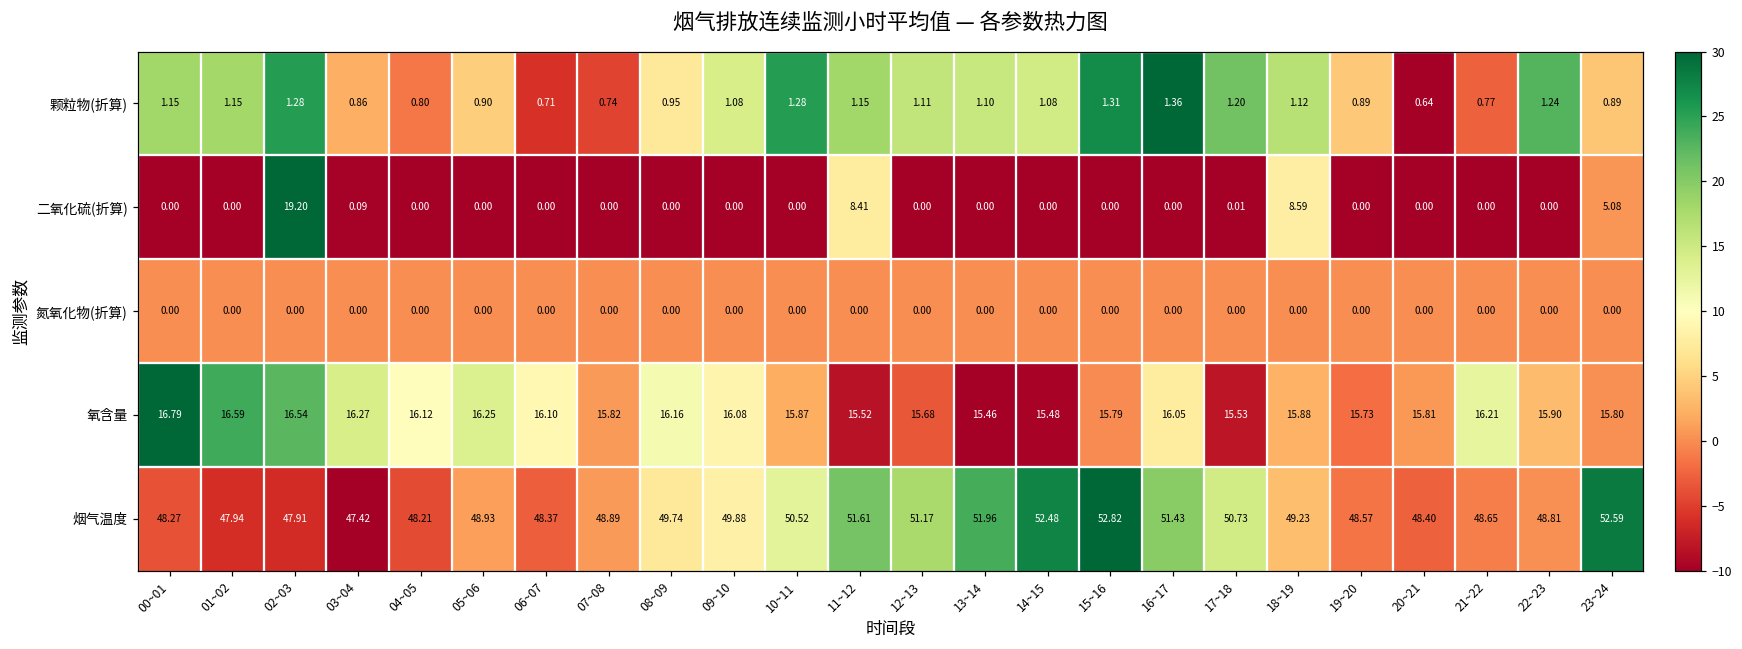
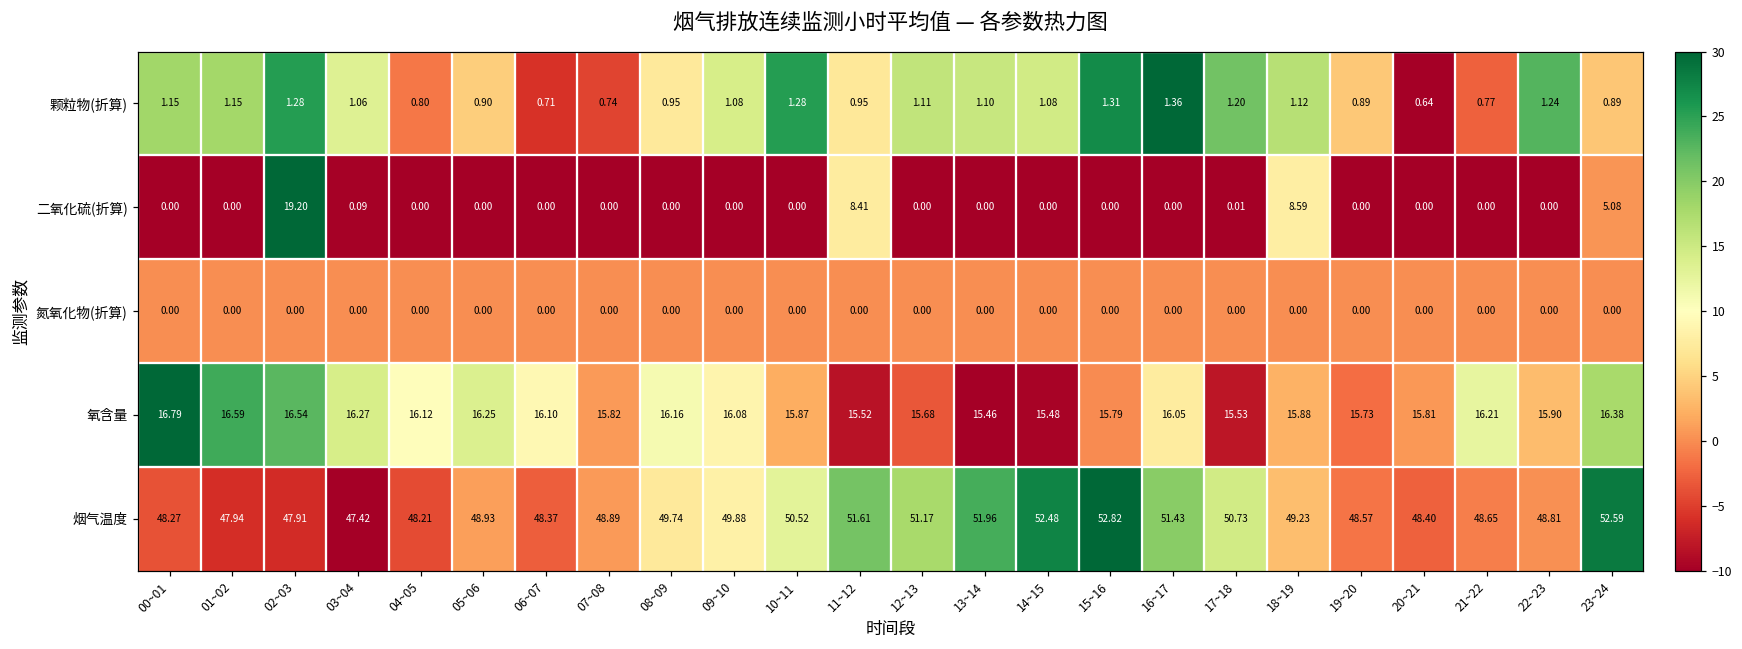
颗粒物(折算), 03~04: 0.86 -> 1.06
颗粒物(折算), 11~12: 1.15 -> 0.95
氧含量, 23~24: 15.80 -> 16.38
